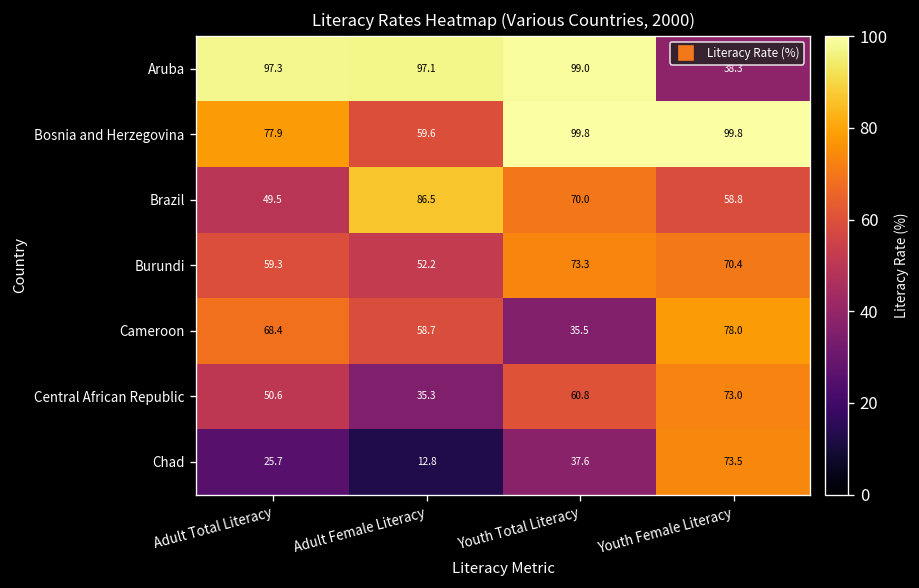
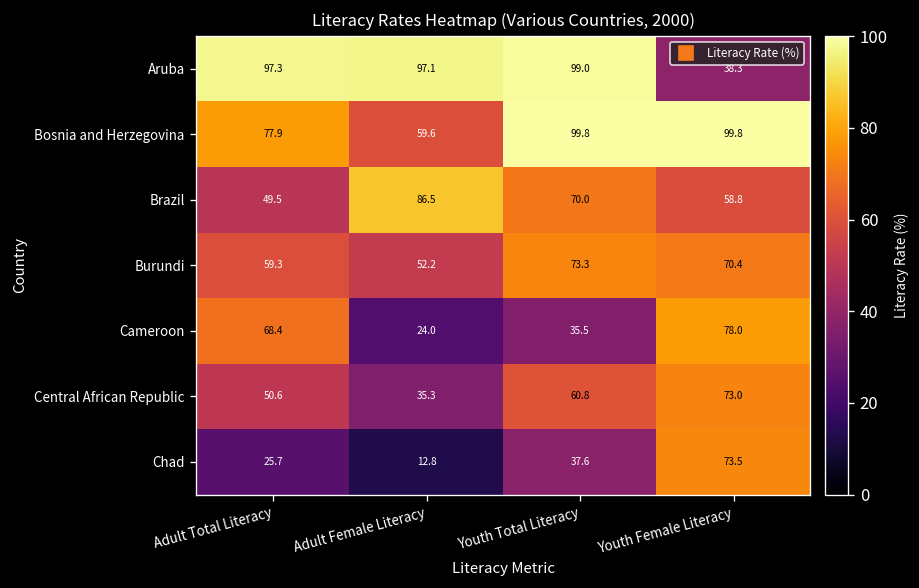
Cameroon, Adult Female Literacy: 58.7 -> 24.0
